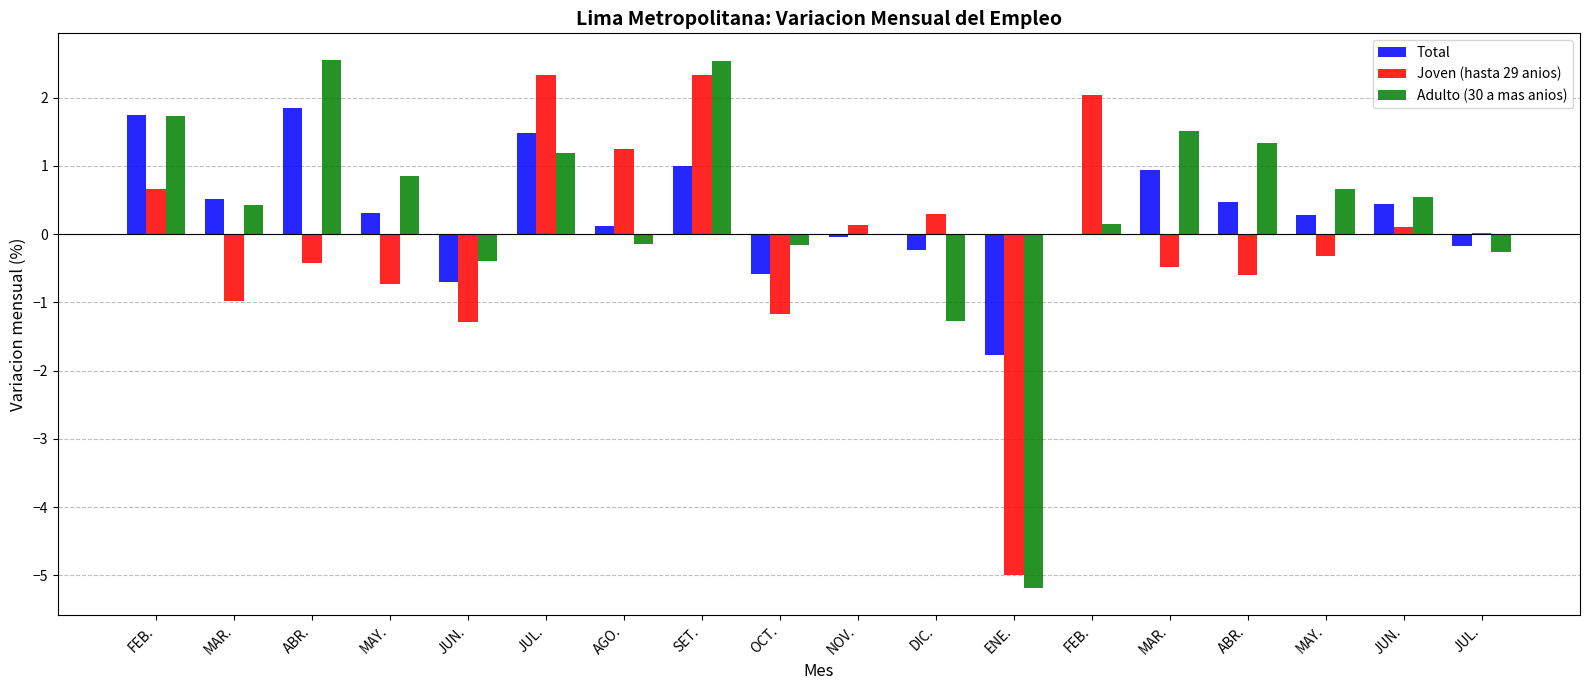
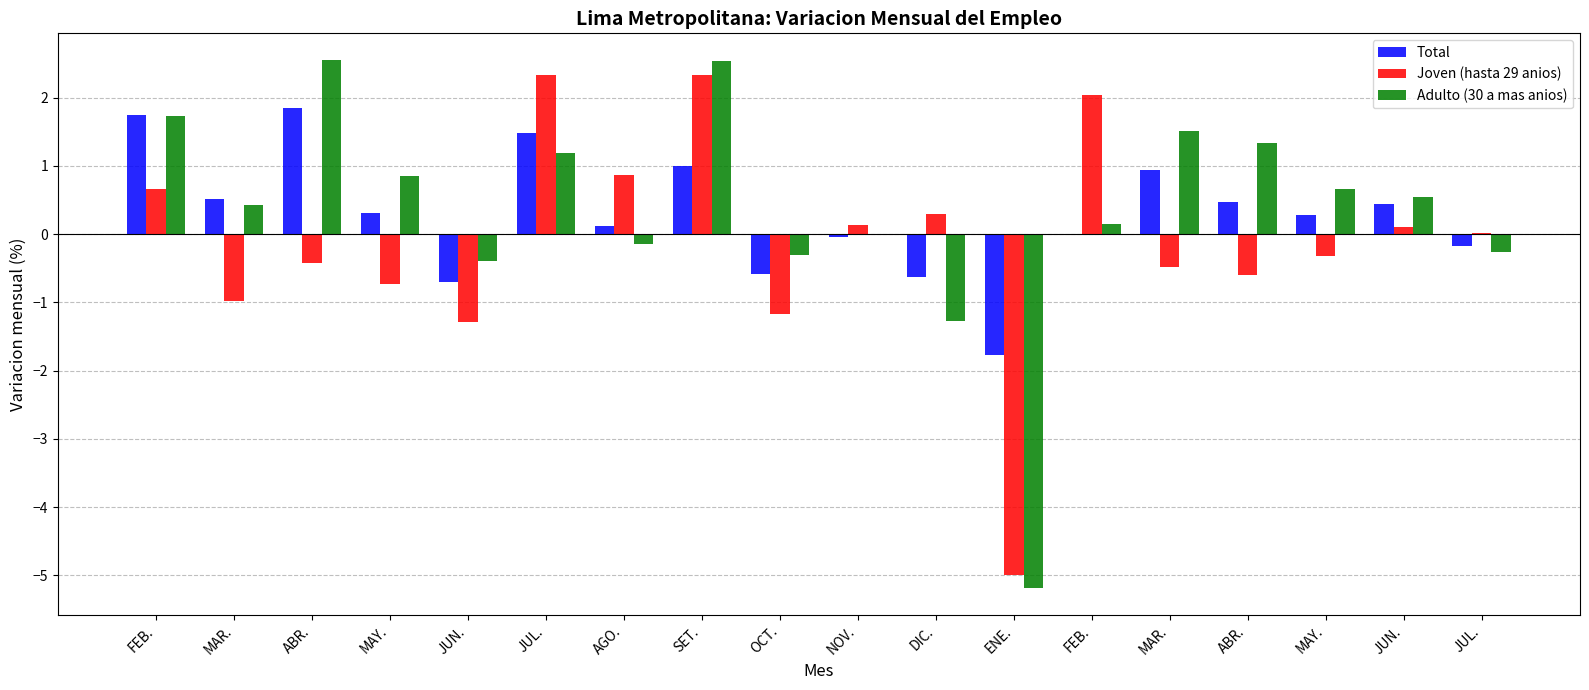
Joven (hasta 29 anios), AGO.: 1.2 -> 0.9
Adulto (30 a mas anios), OCT.: -0.2 -> -0.3
Total, DIC.: -0.2 -> -0.6
